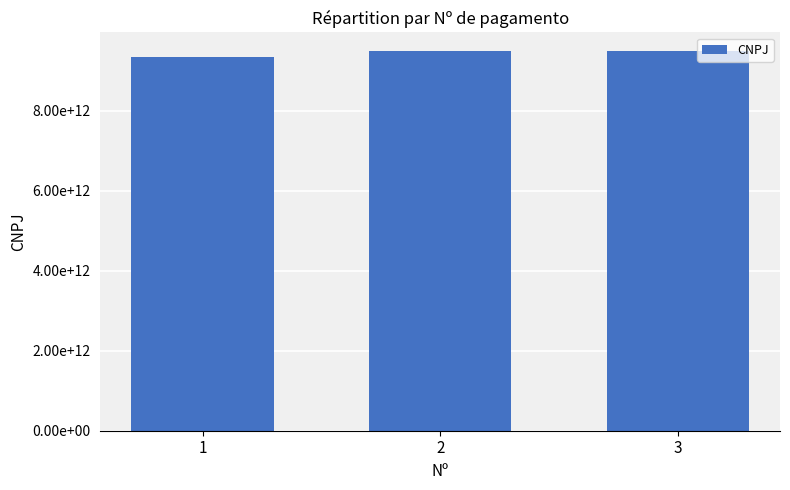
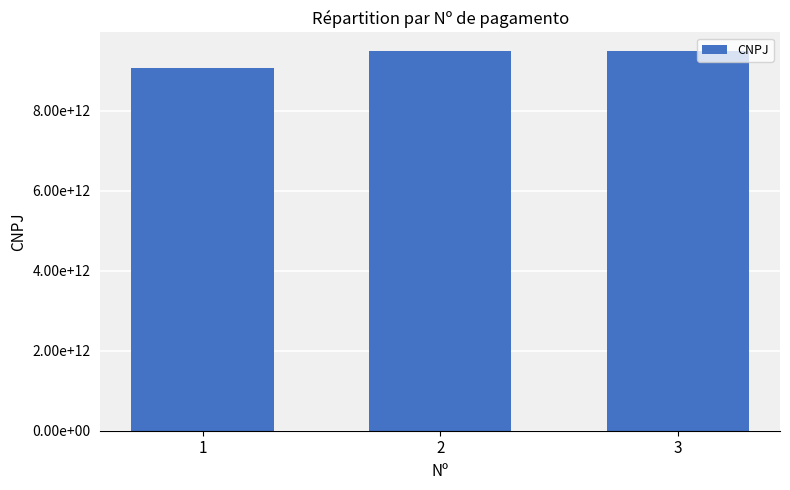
1: 9300000000000 -> 9100000000000
